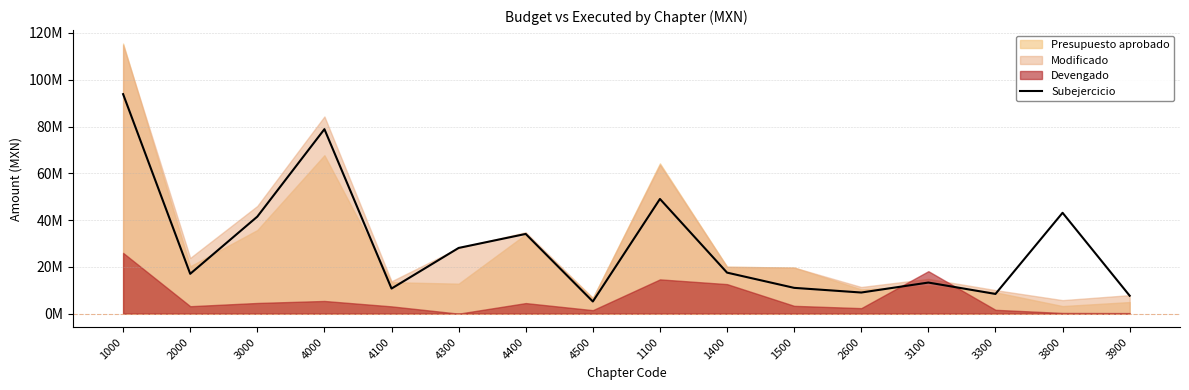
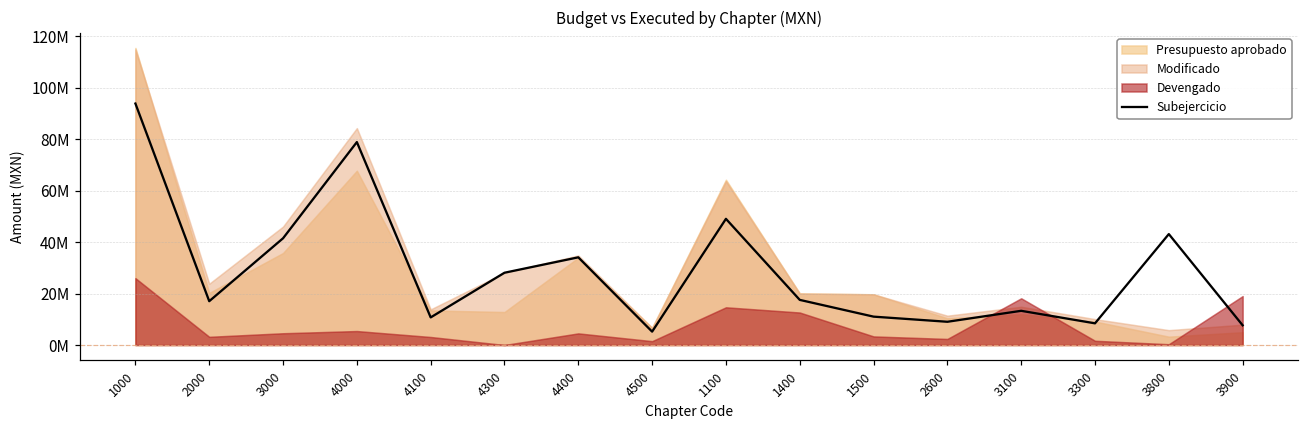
Devengado, 3900: 0 -> 19000000
